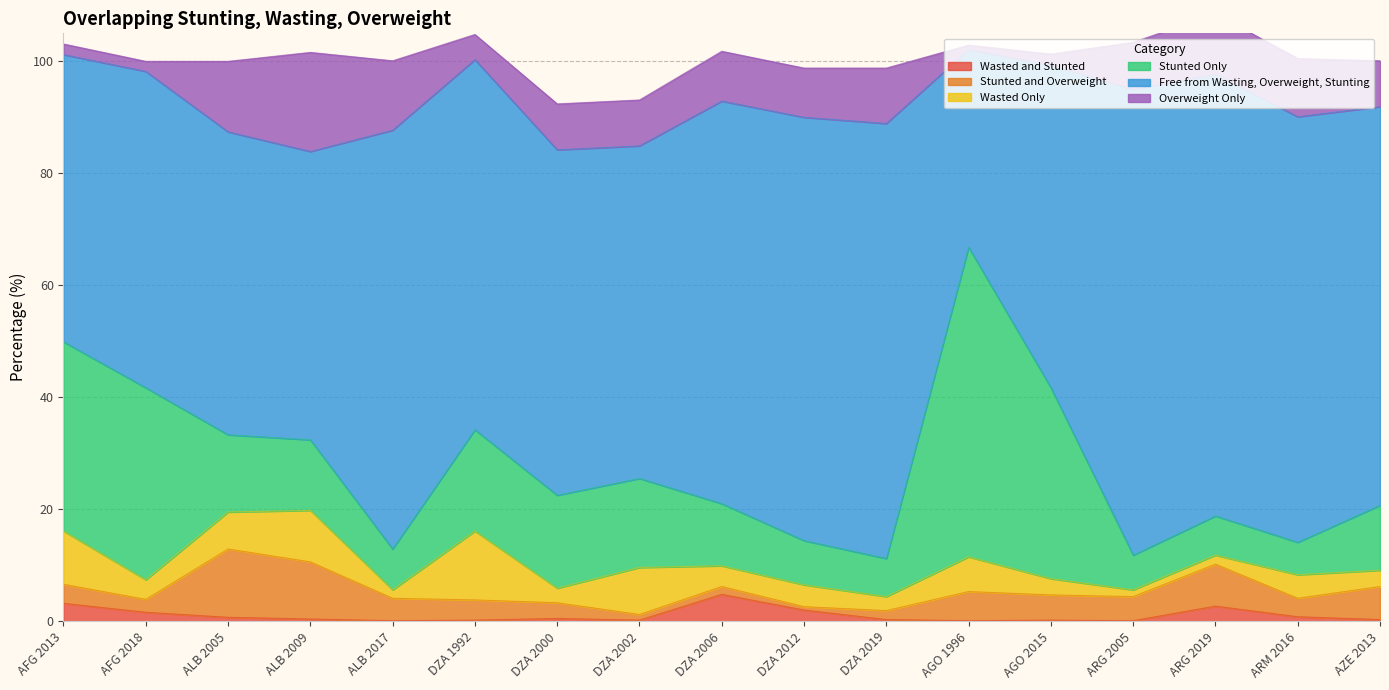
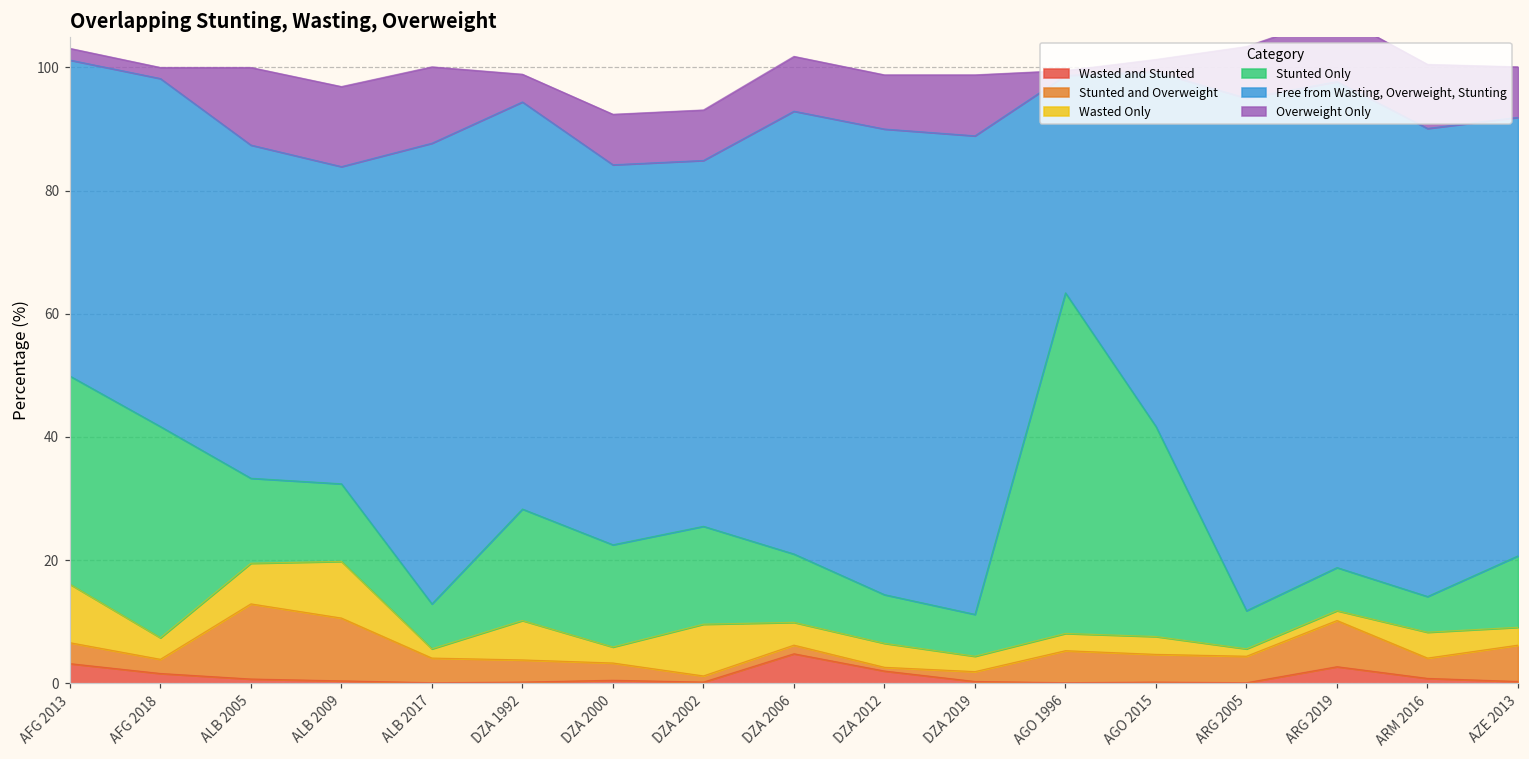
Overweight Only, ALB 2009: 18 -> 13
Wasted Only, DZA 1992: 12 -> 6
Wasted Only, AGO 1996: 6 -> 3
